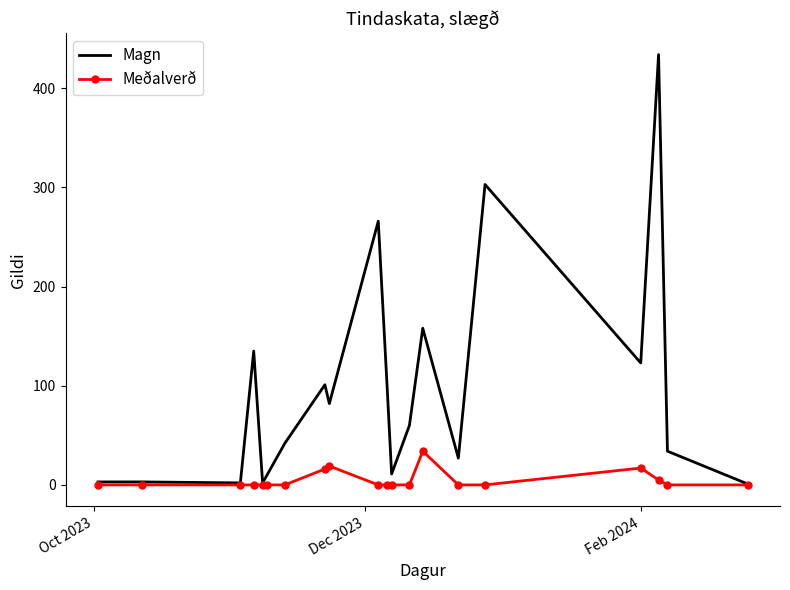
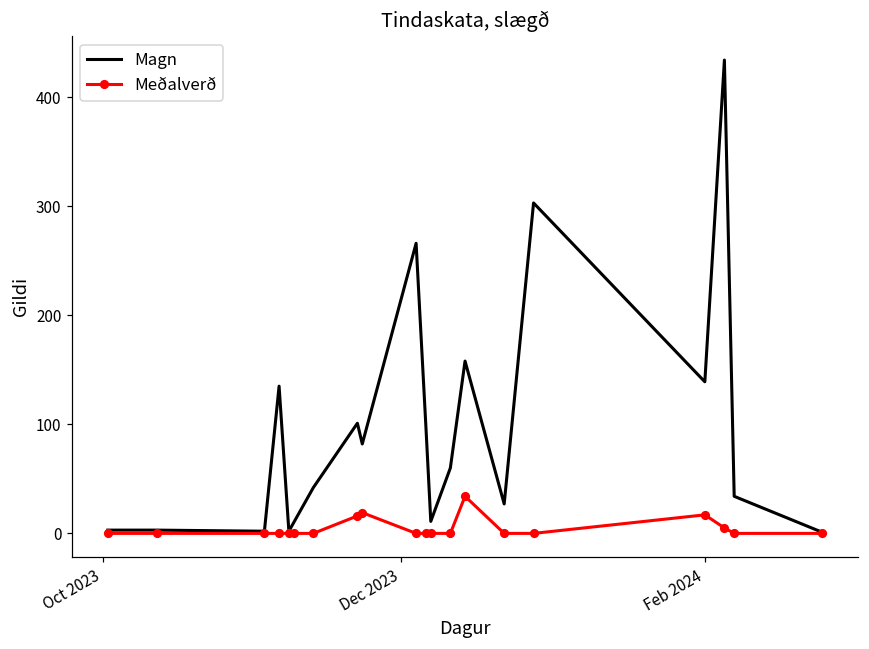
Magn, Feb 2024: 120 -> 140
